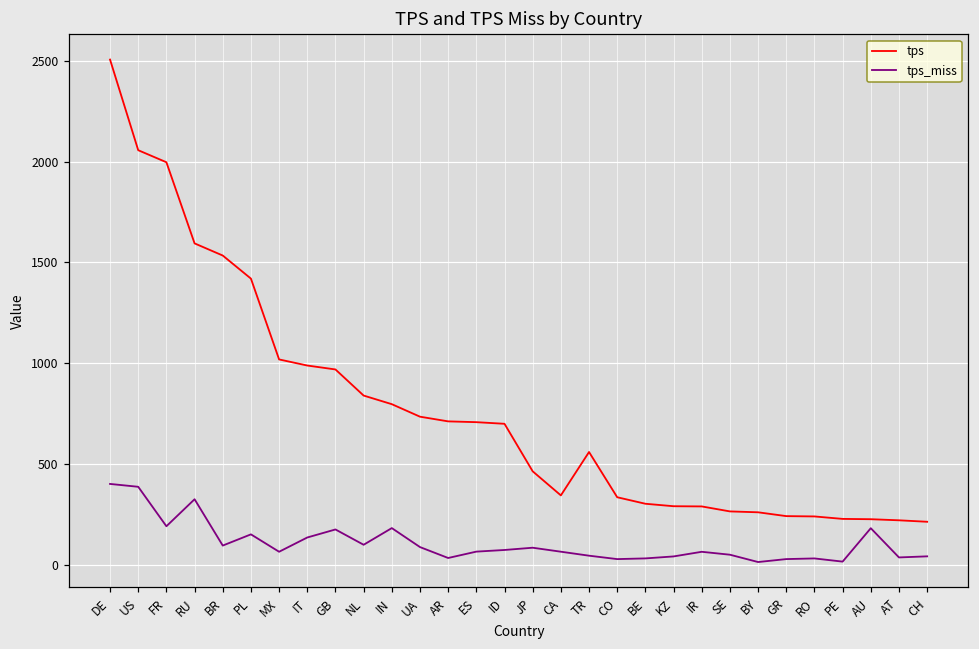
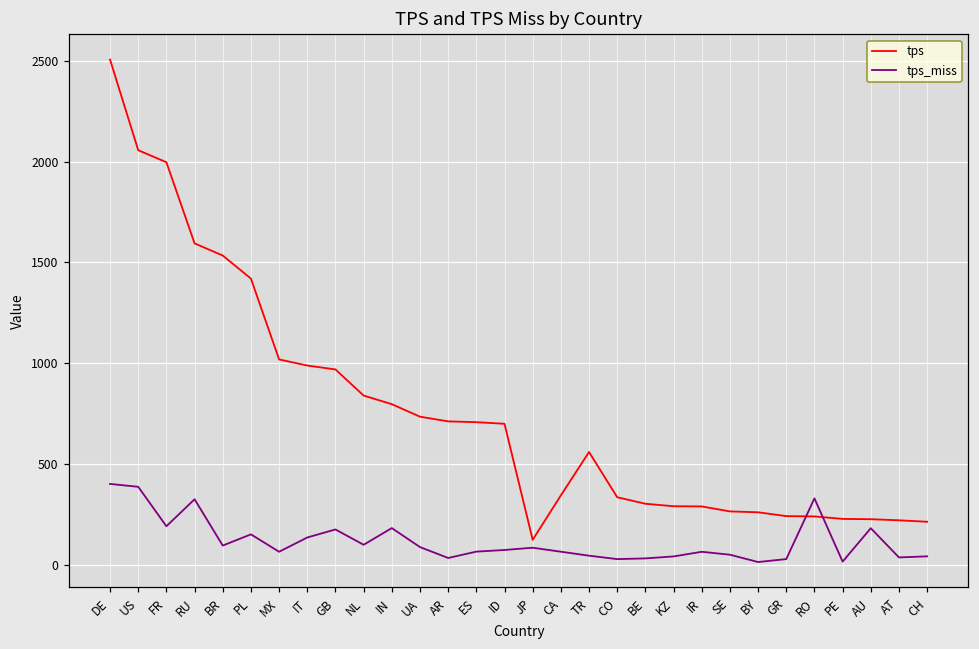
tps, JP: 460 -> 120
tps_miss, RO: 30 -> 330
